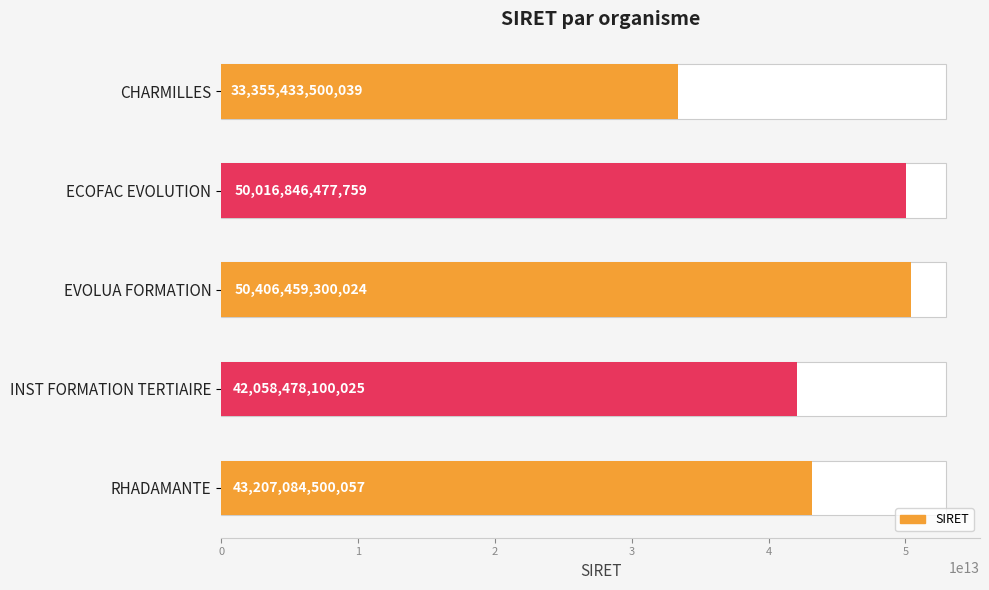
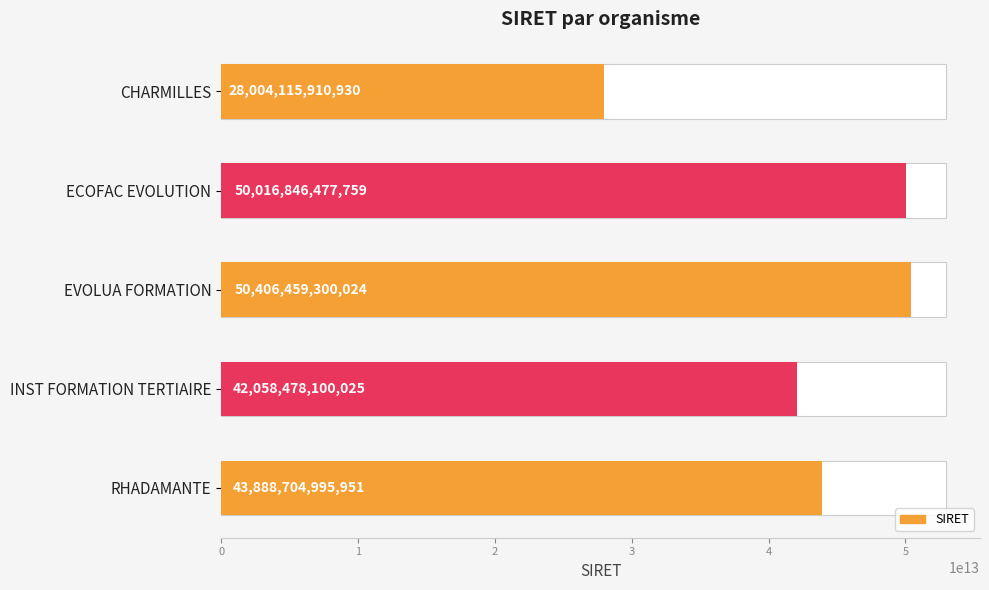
SIRET, CHARMILLES: 33,355,433,500,039 -> 28,004,115,910,930
SIRET, RHADAMANTE: 43,207,084,500,057 -> 43,888,704,995,951
